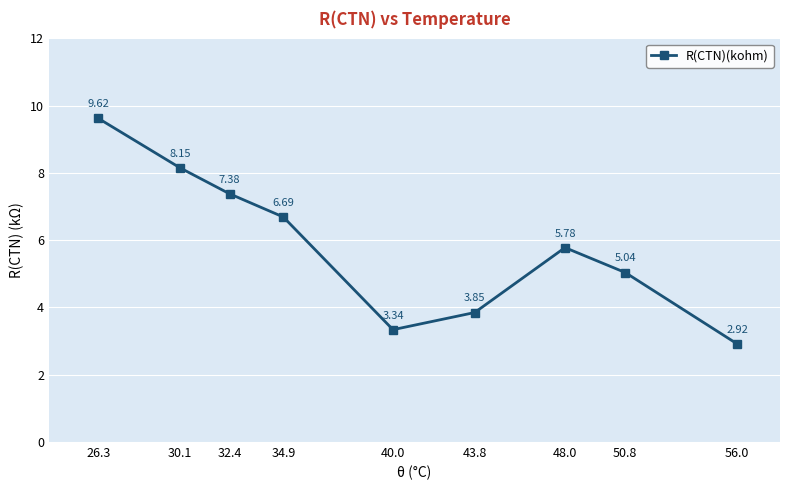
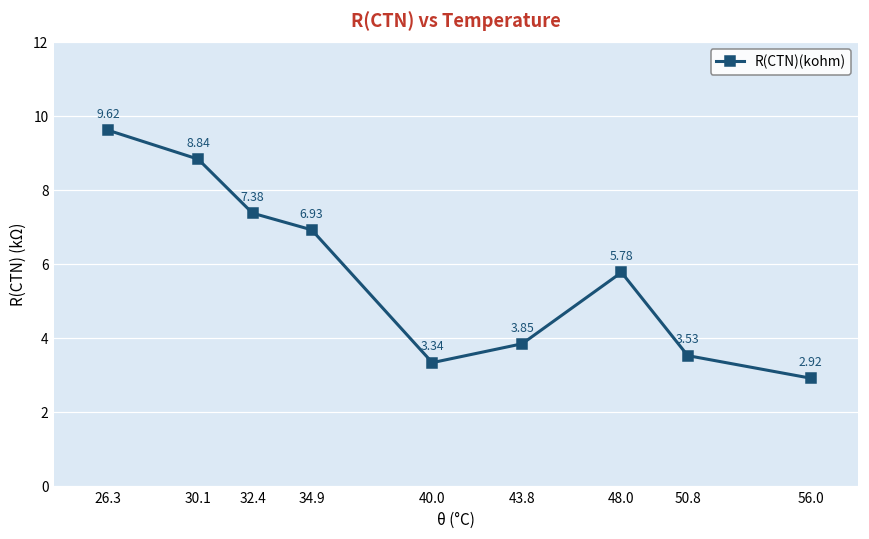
30.1: 8.15 -> 8.84
34.9: 6.69 -> 6.93
50.8: 5.04 -> 3.53
